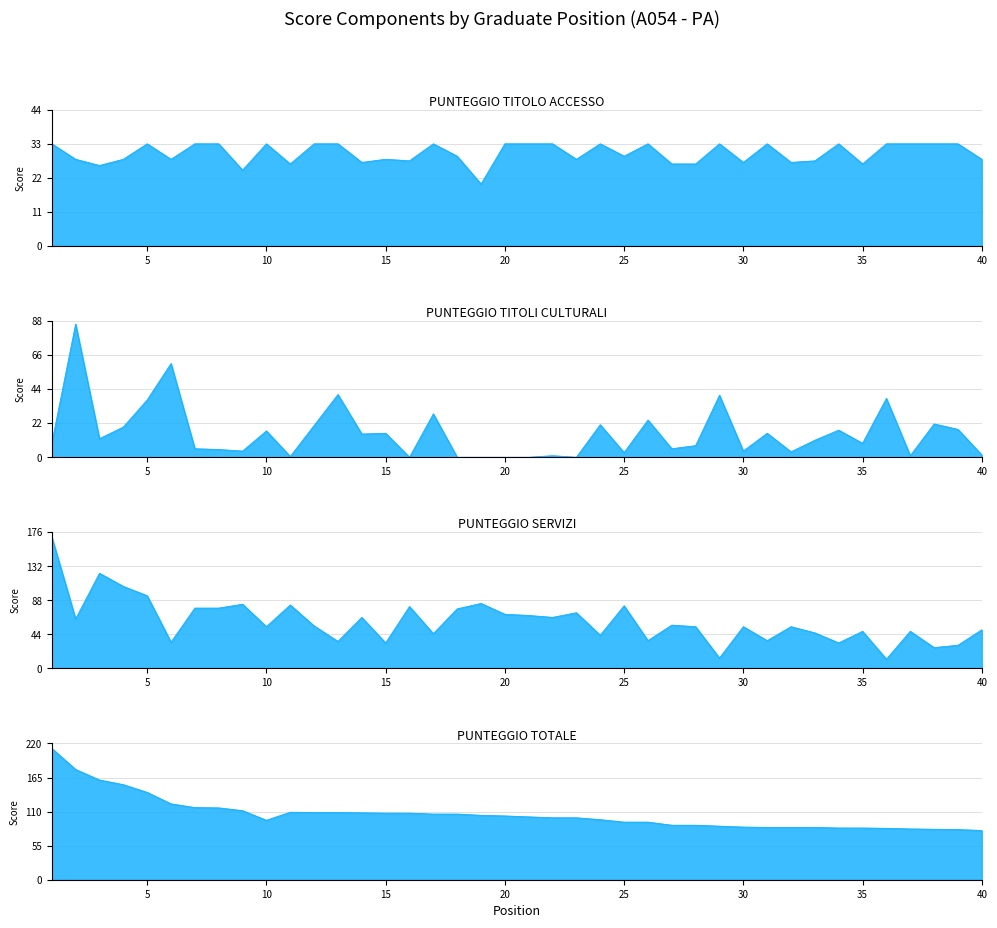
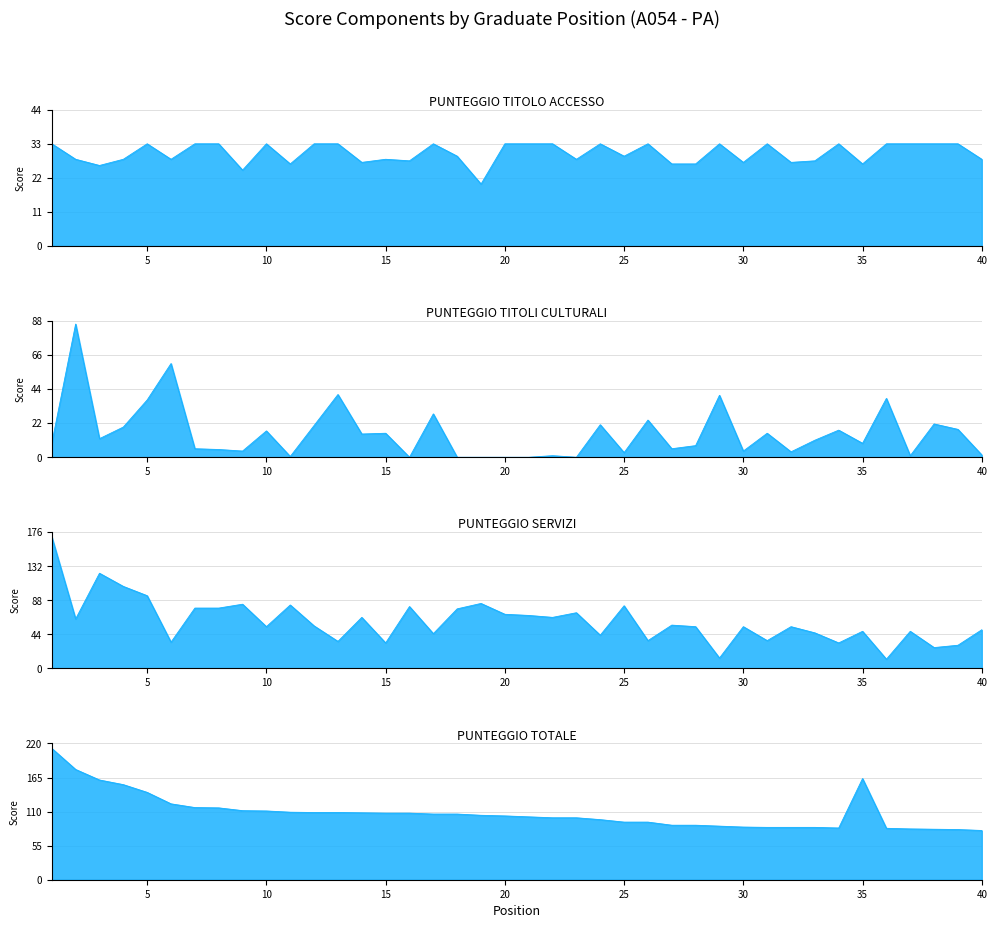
PUNTEGGIO TOTALE, 10: 100 -> 110
PUNTEGGIO TOTALE, 35: 80 -> 160
